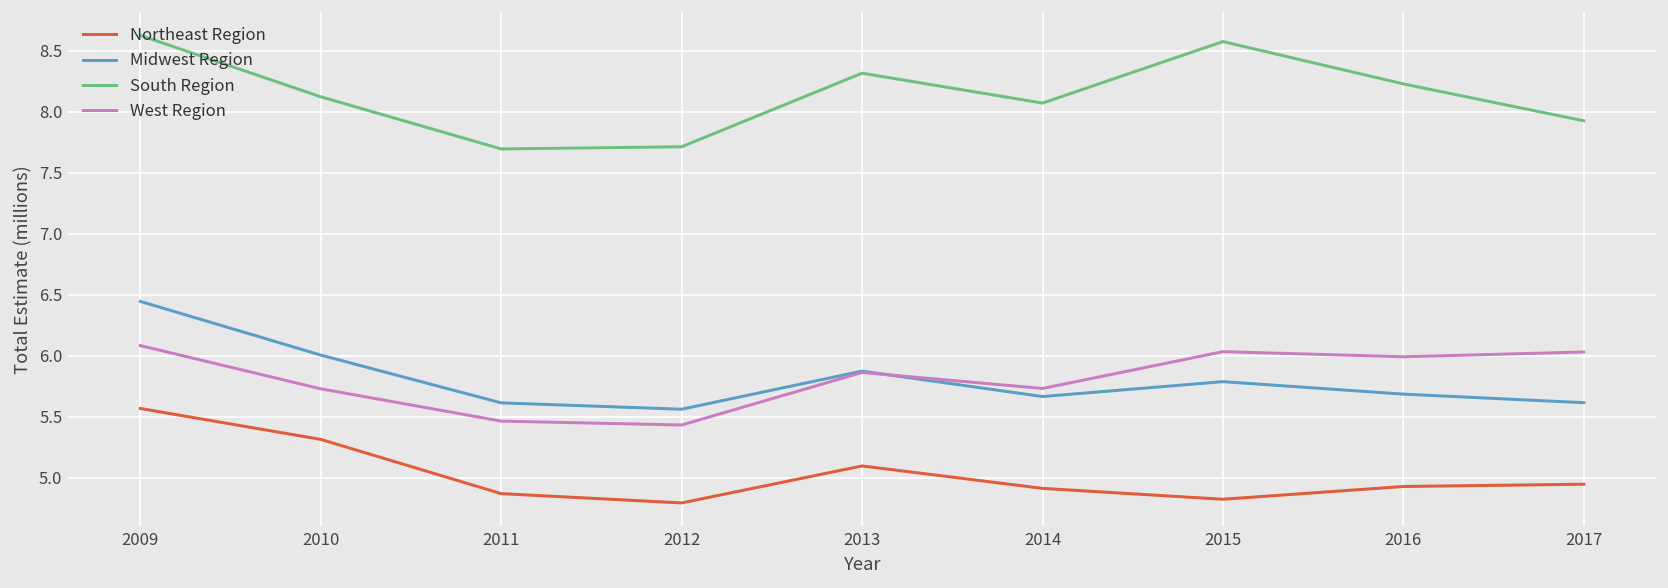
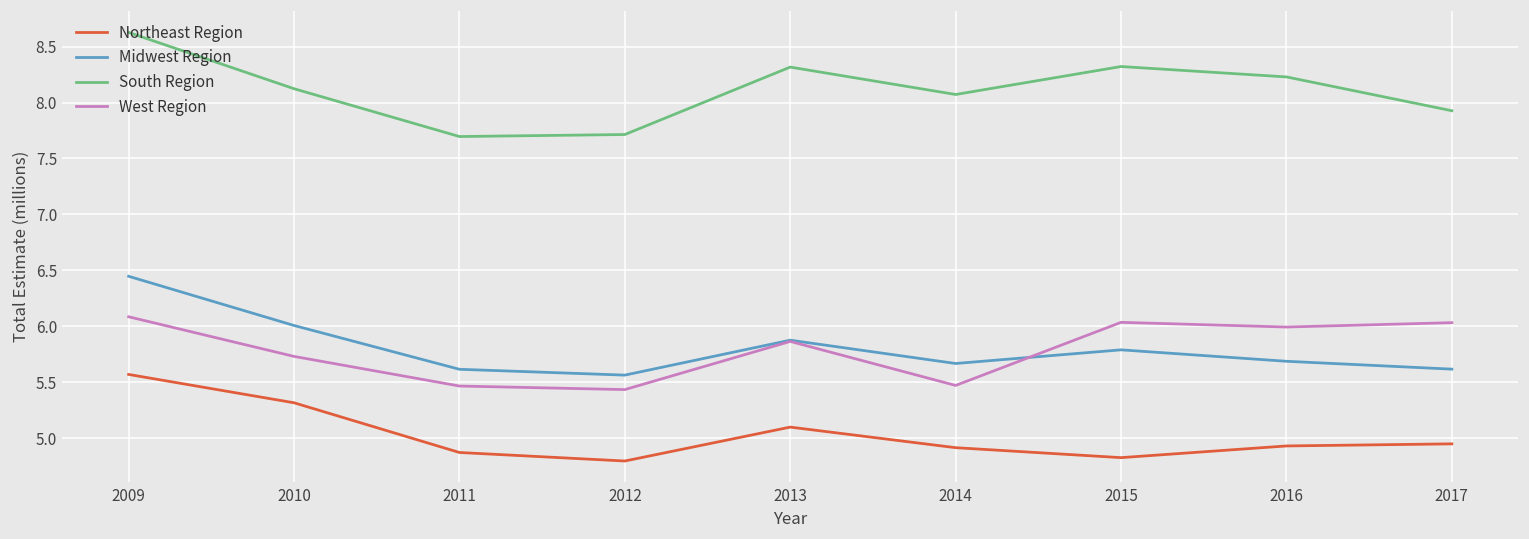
West Region, 2014: 5.73 -> 5.47
South Region, 2015: 8.58 -> 8.32
